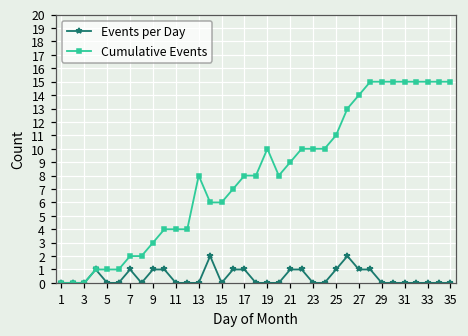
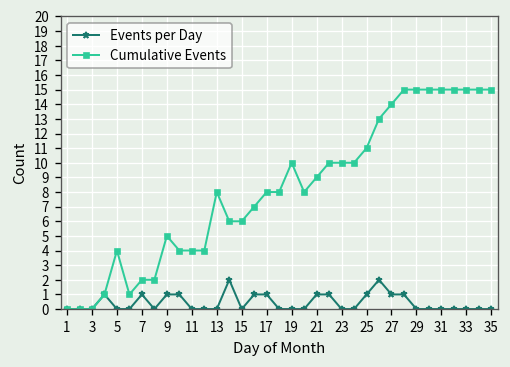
Cumulative Events, 5: 1 -> 4
Cumulative Events, 9: 3 -> 5
